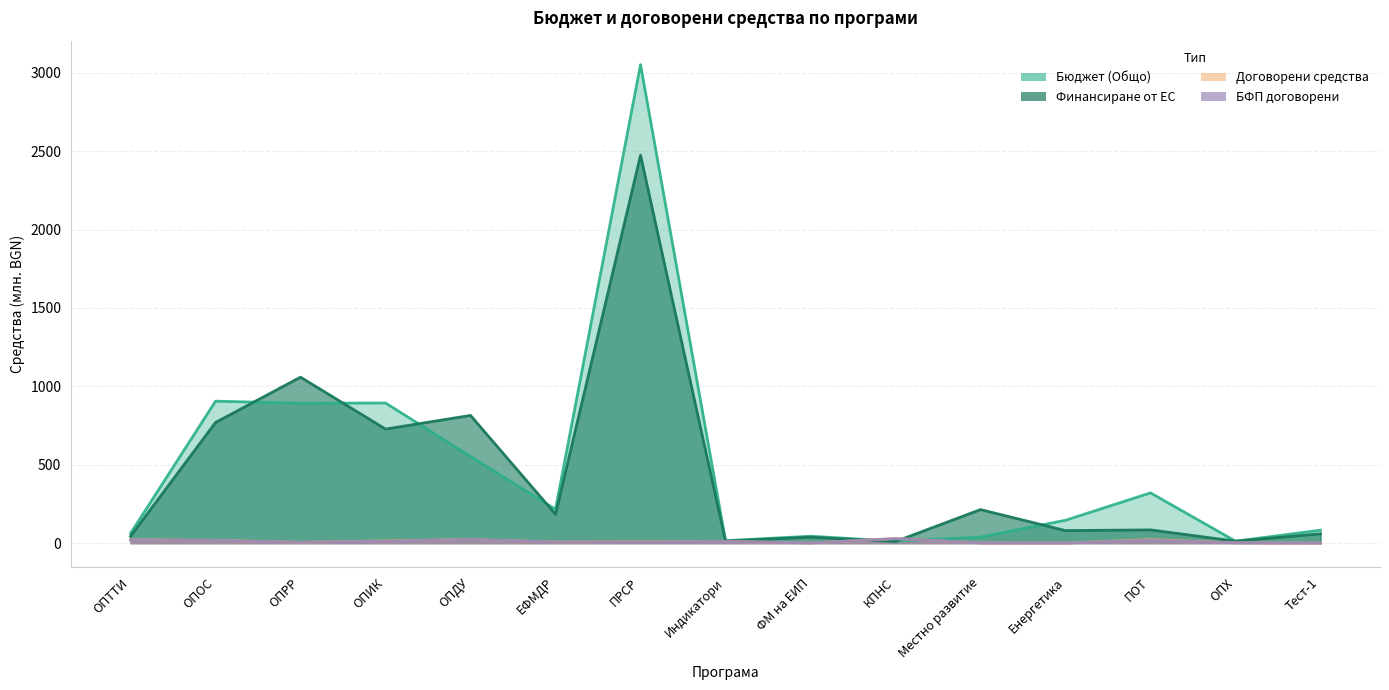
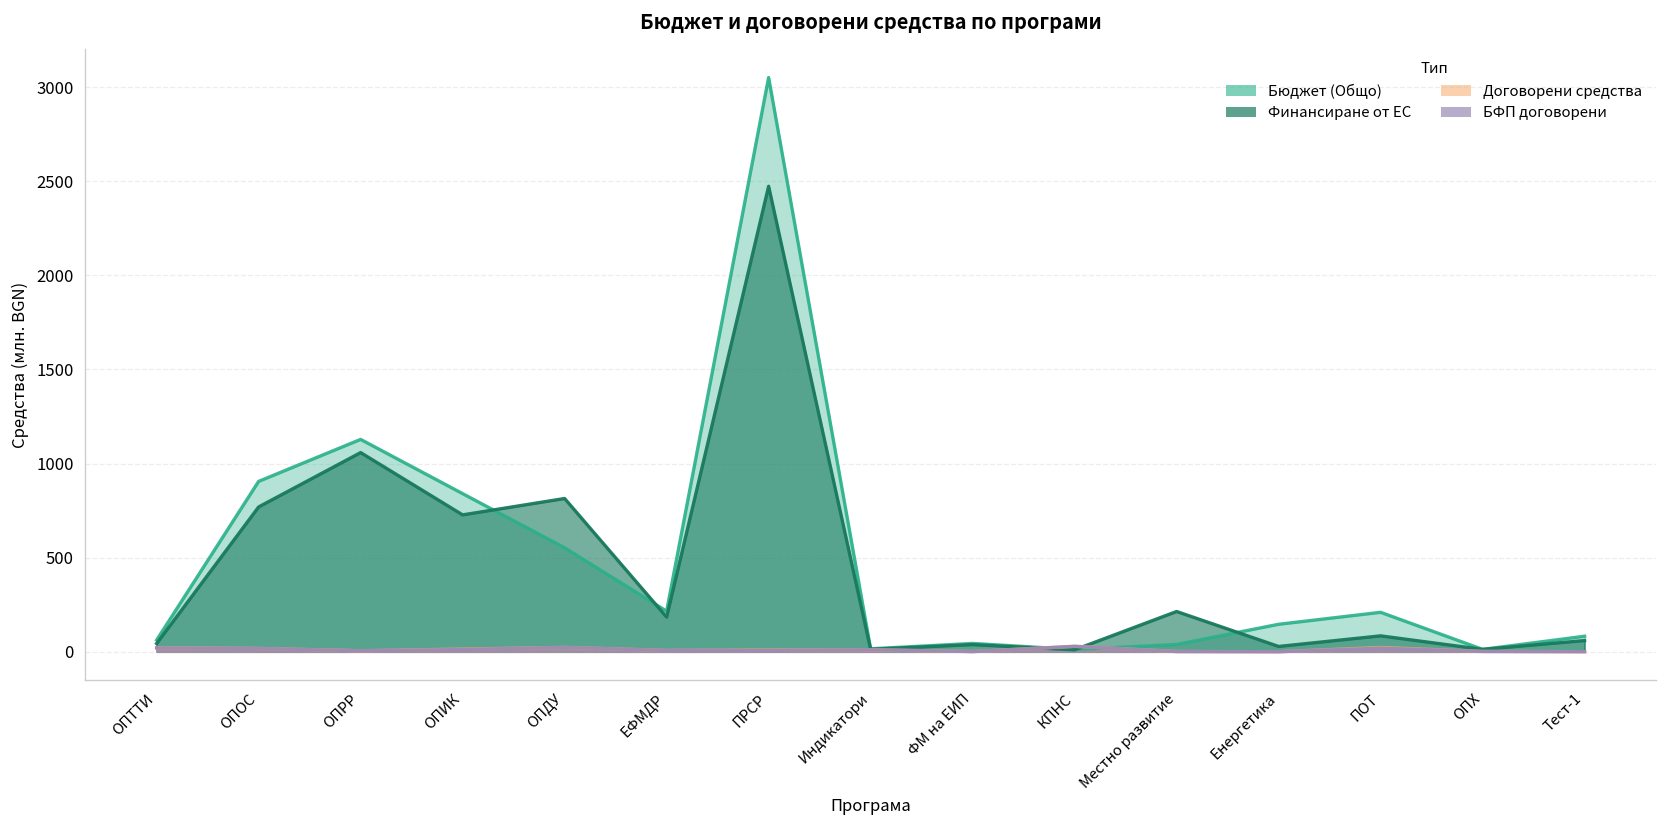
Бюджет (Общо), ОПРР: 890 -> 1130
Бюджет (Общо), ОПИК: 890 -> 840
Финансиране от ЕС, Енергетика: 80 -> 30
Бюджет (Общо), ПОТ: 320 -> 210
